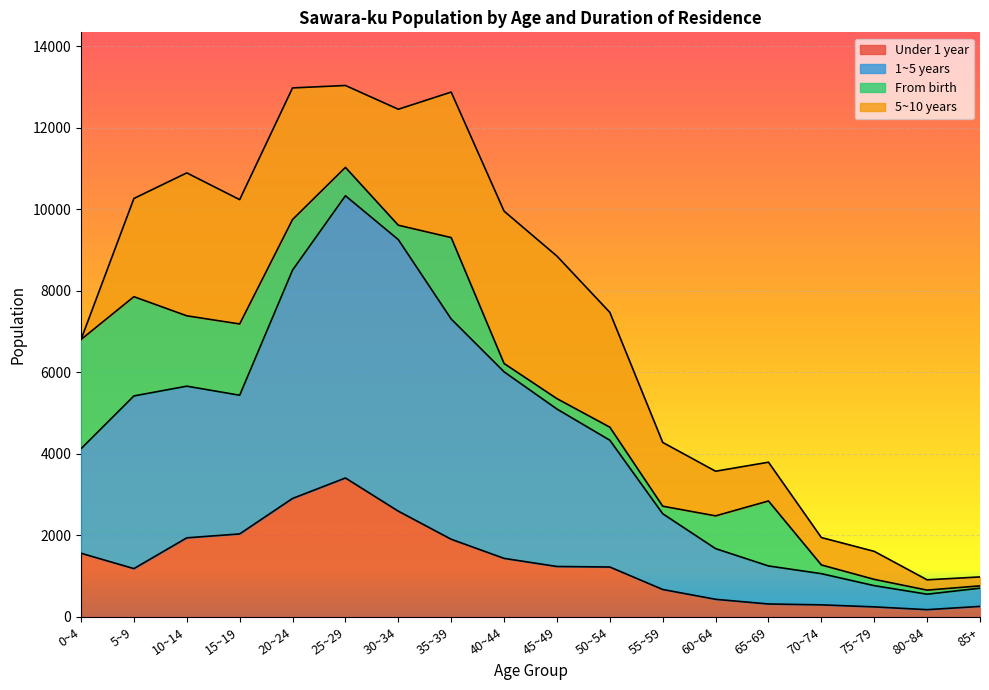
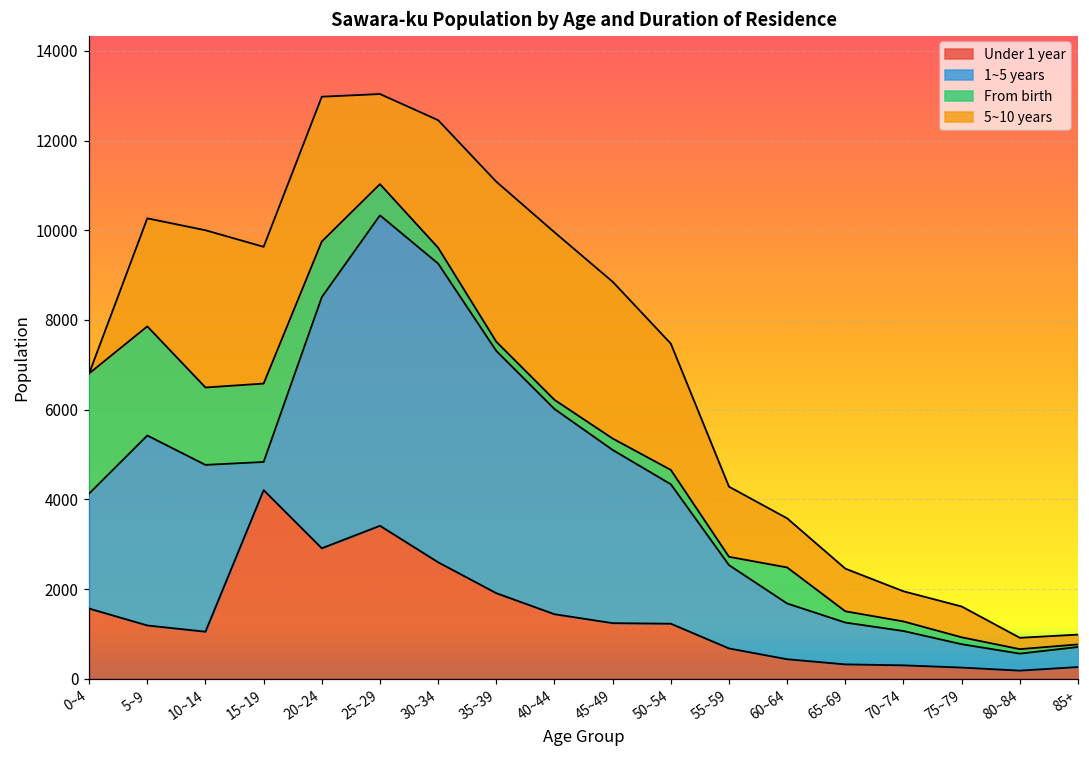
Under 1 year, 10~14: 1900 -> 1000
Under 1 year, 15~19: 2000 -> 4200
1~5 years, 15~19: 3400 -> 600
From birth, 35~39: 2000 -> 200
From birth, 65~69: 1600 -> 300
